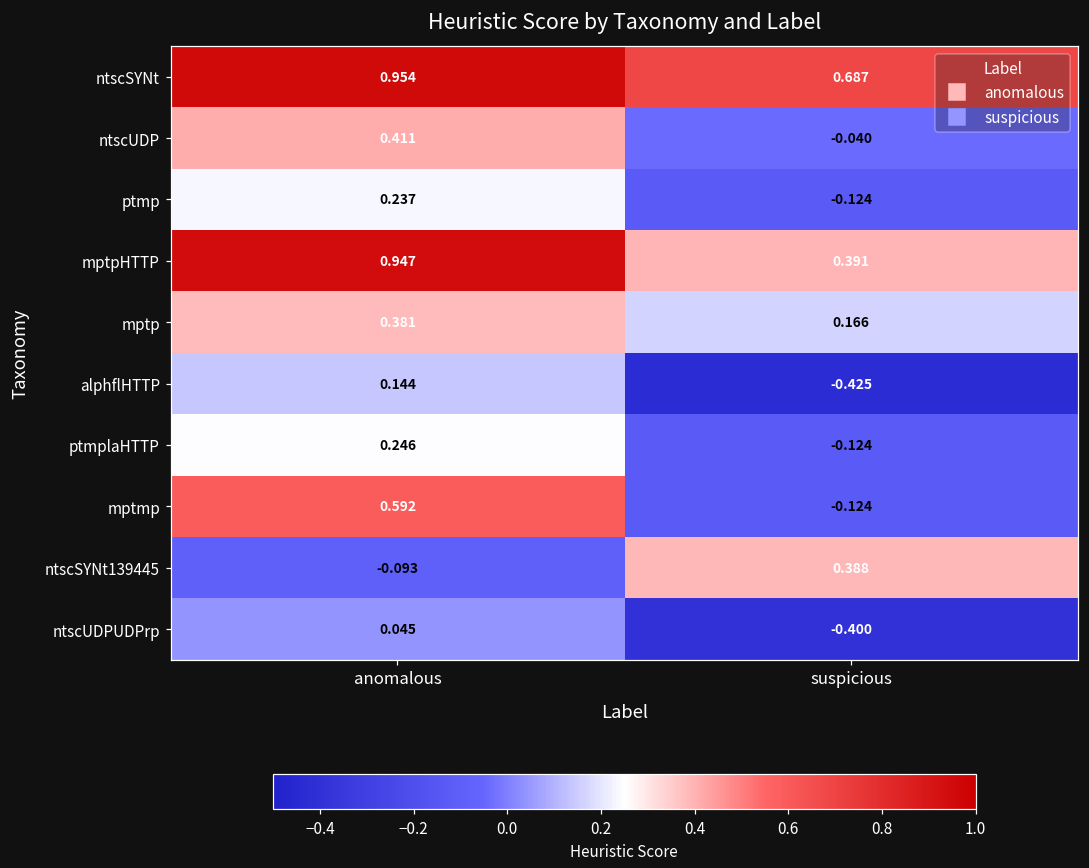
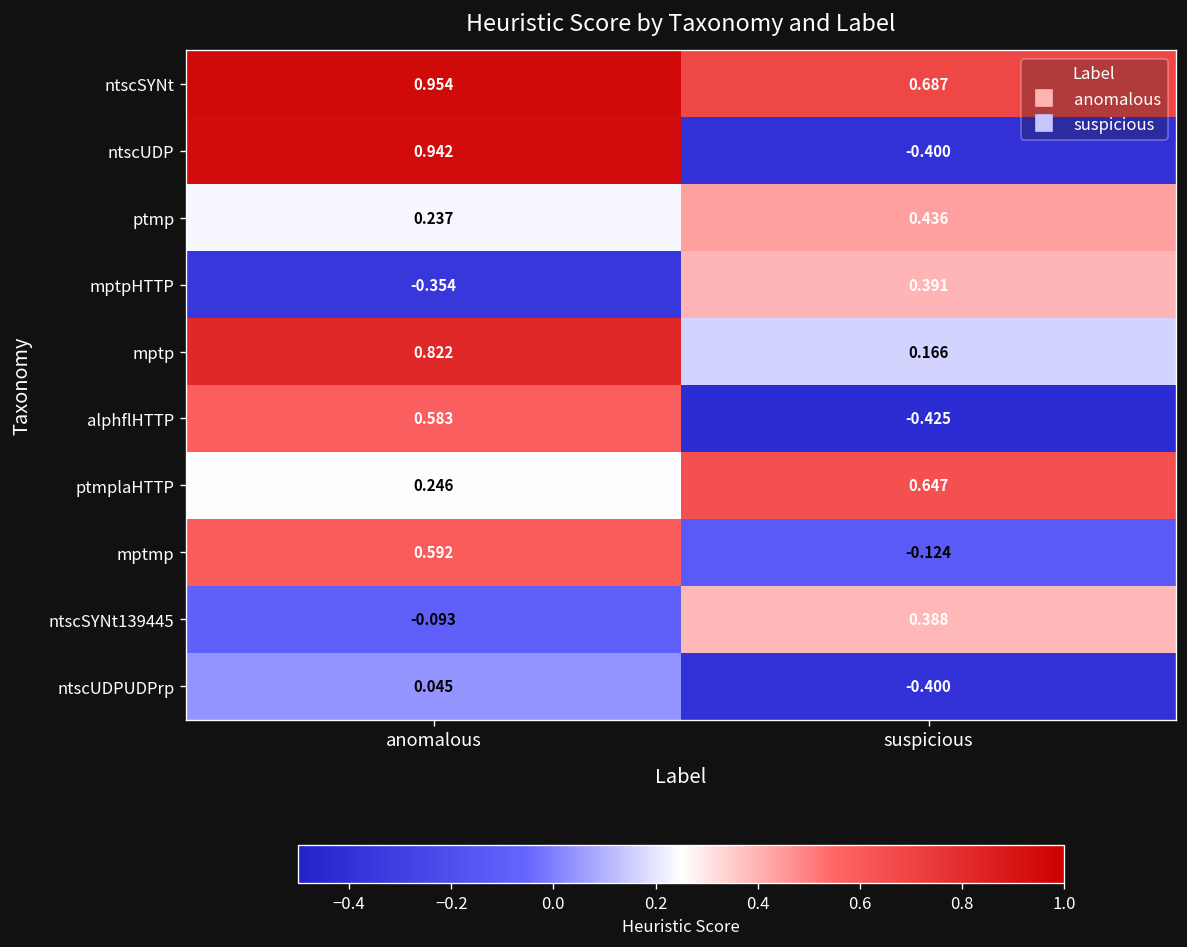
ntscUDP, anomalous: 0.411 -> 0.942
ntscUDP, suspicious: -0.040 -> -0.400
ptmp, suspicious: -0.124 -> 0.436
mptpHTTP, anomalous: 0.947 -> -0.354
mptp, anomalous: 0.381 -> 0.822
alphflHTTP, anomalous: 0.144 -> 0.583
ptmplaHTTP, suspicious: -0.124 -> 0.647
